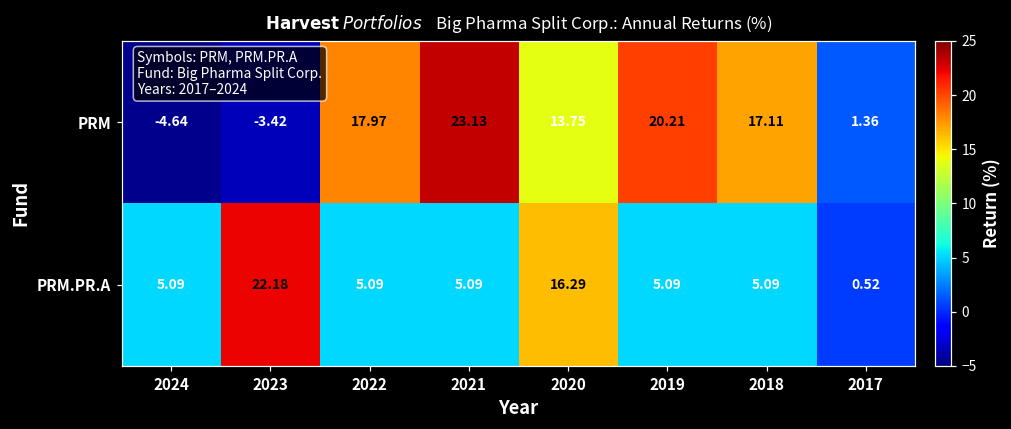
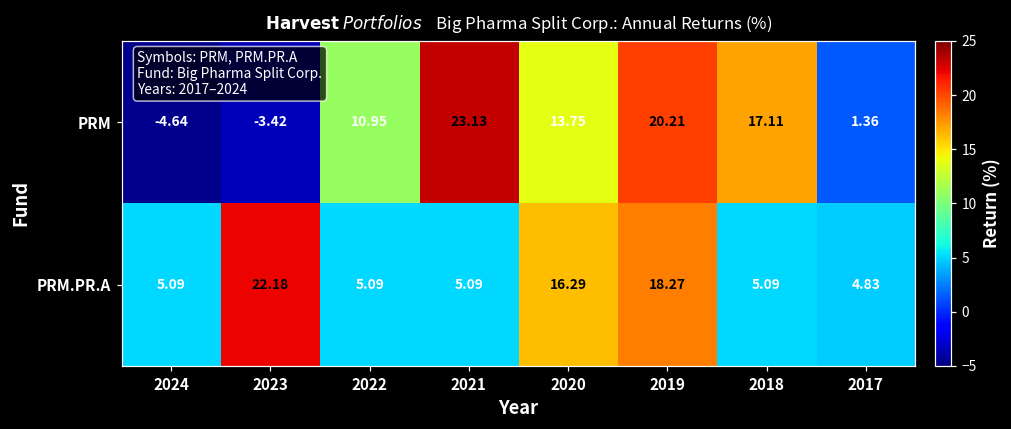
PRM, 2022: 17.97 -> 10.95
PRM.PR.A, 2019: 5.09 -> 18.27
PRM.PR.A, 2017: 0.52 -> 4.83
